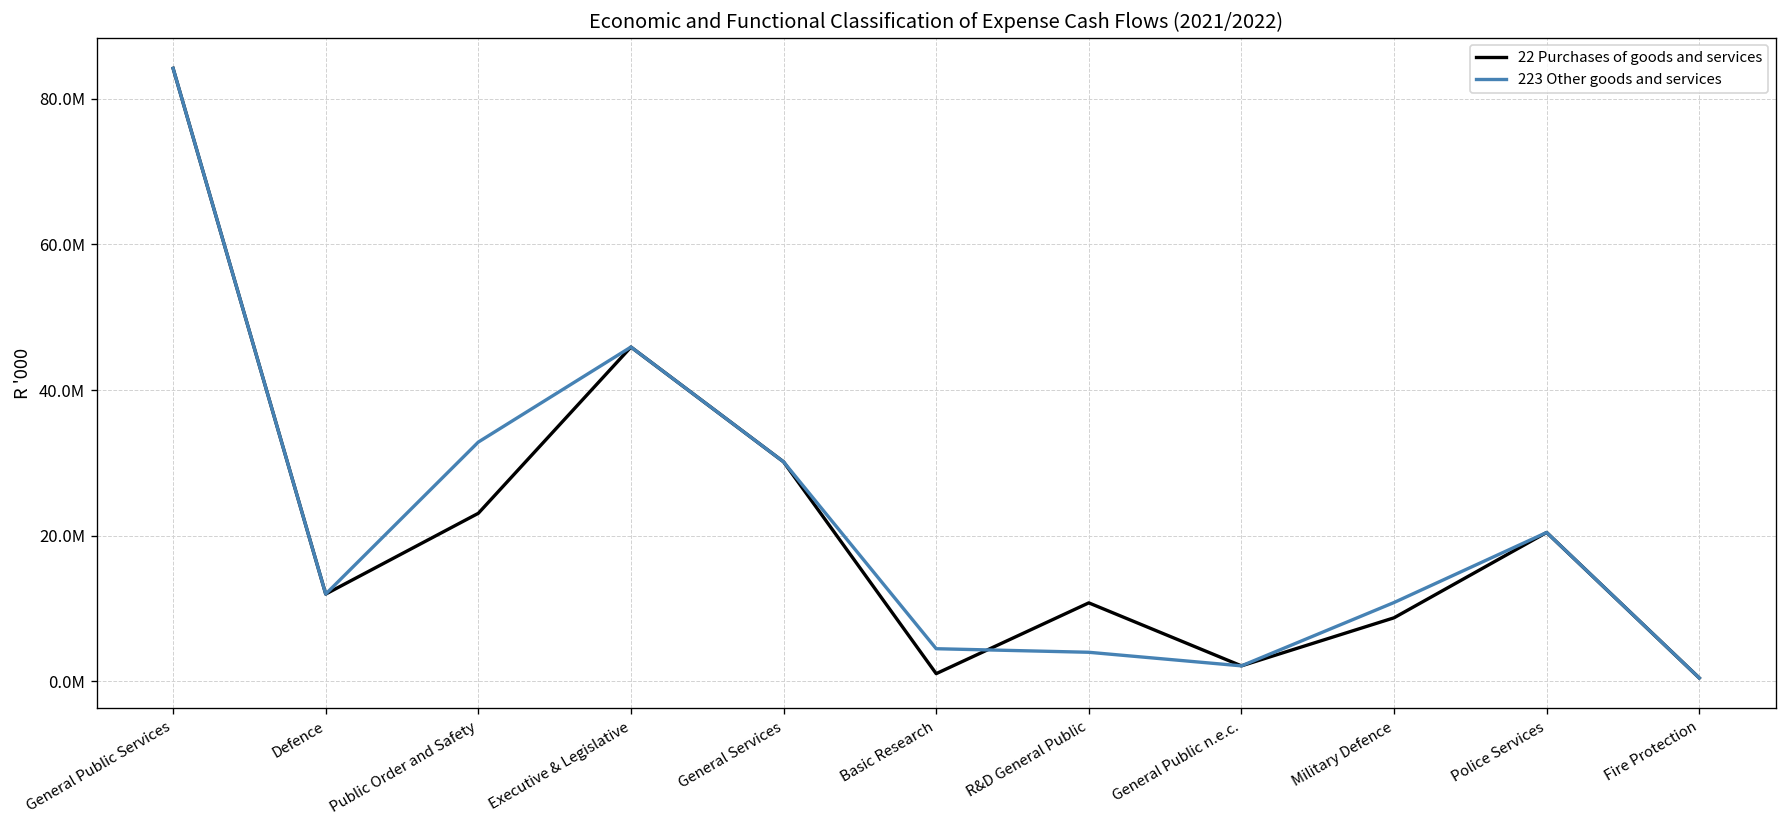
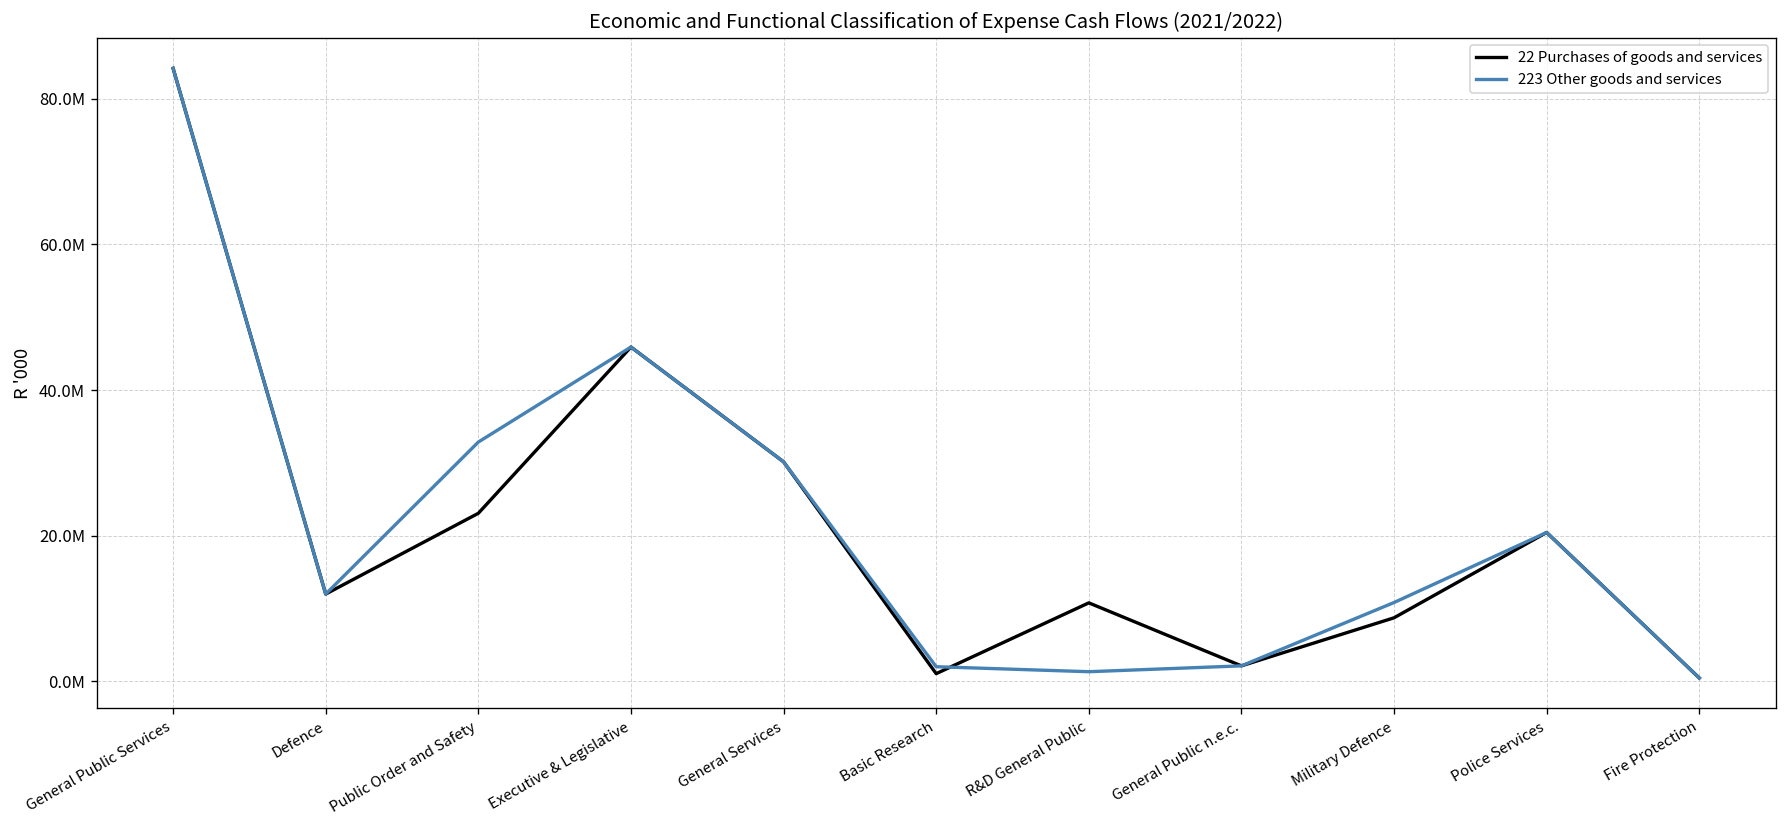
223 Other goods and services, Basic Research: 4000000 -> 2000000
223 Other goods and services, R&D General Public: 4000000 -> 1000000
